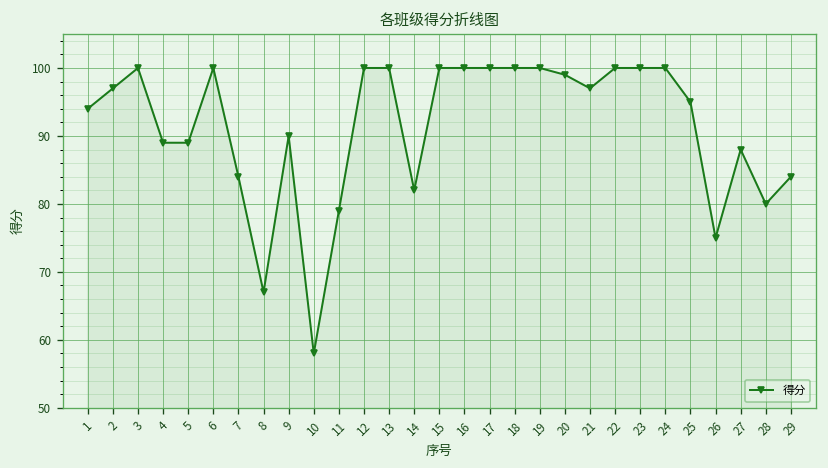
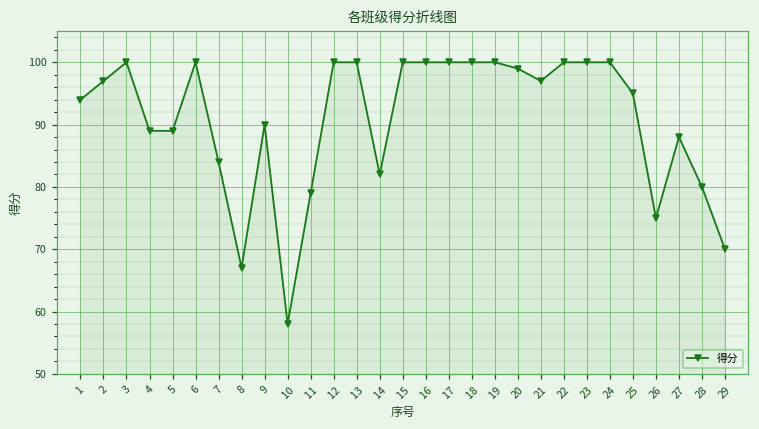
29: 84 -> 70
